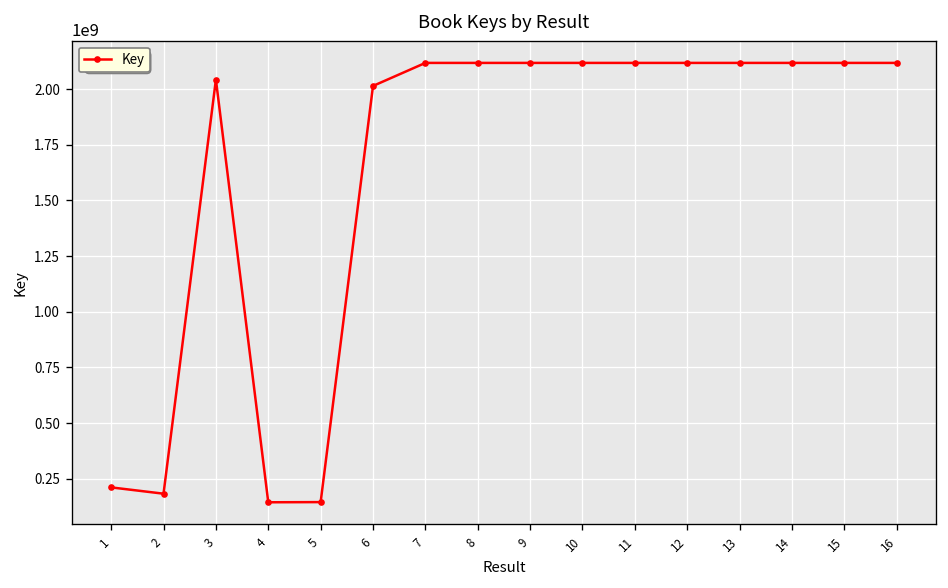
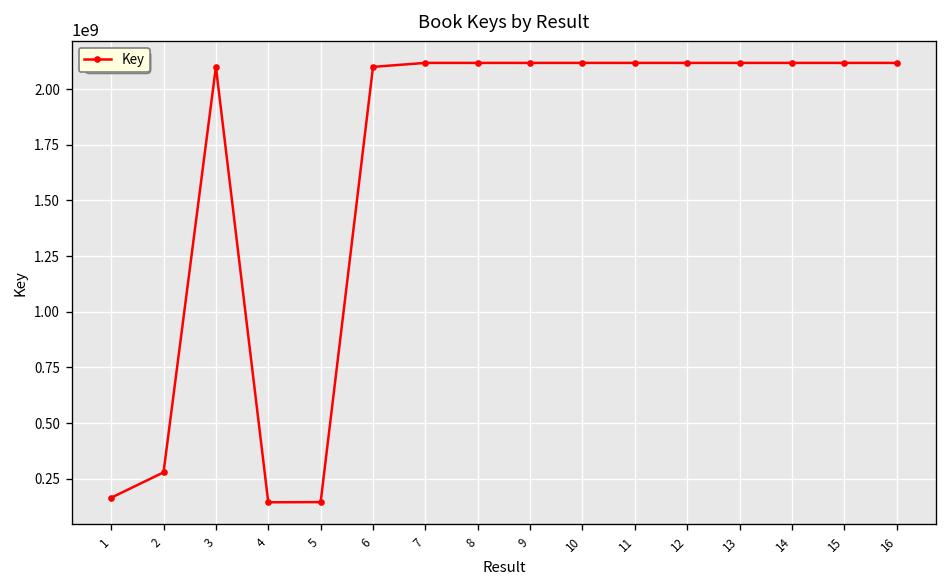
1: 210000000 -> 160000000
2: 180000000 -> 280000000
3: 2040000000 -> 2100000000
6: 2010000000 -> 2100000000
